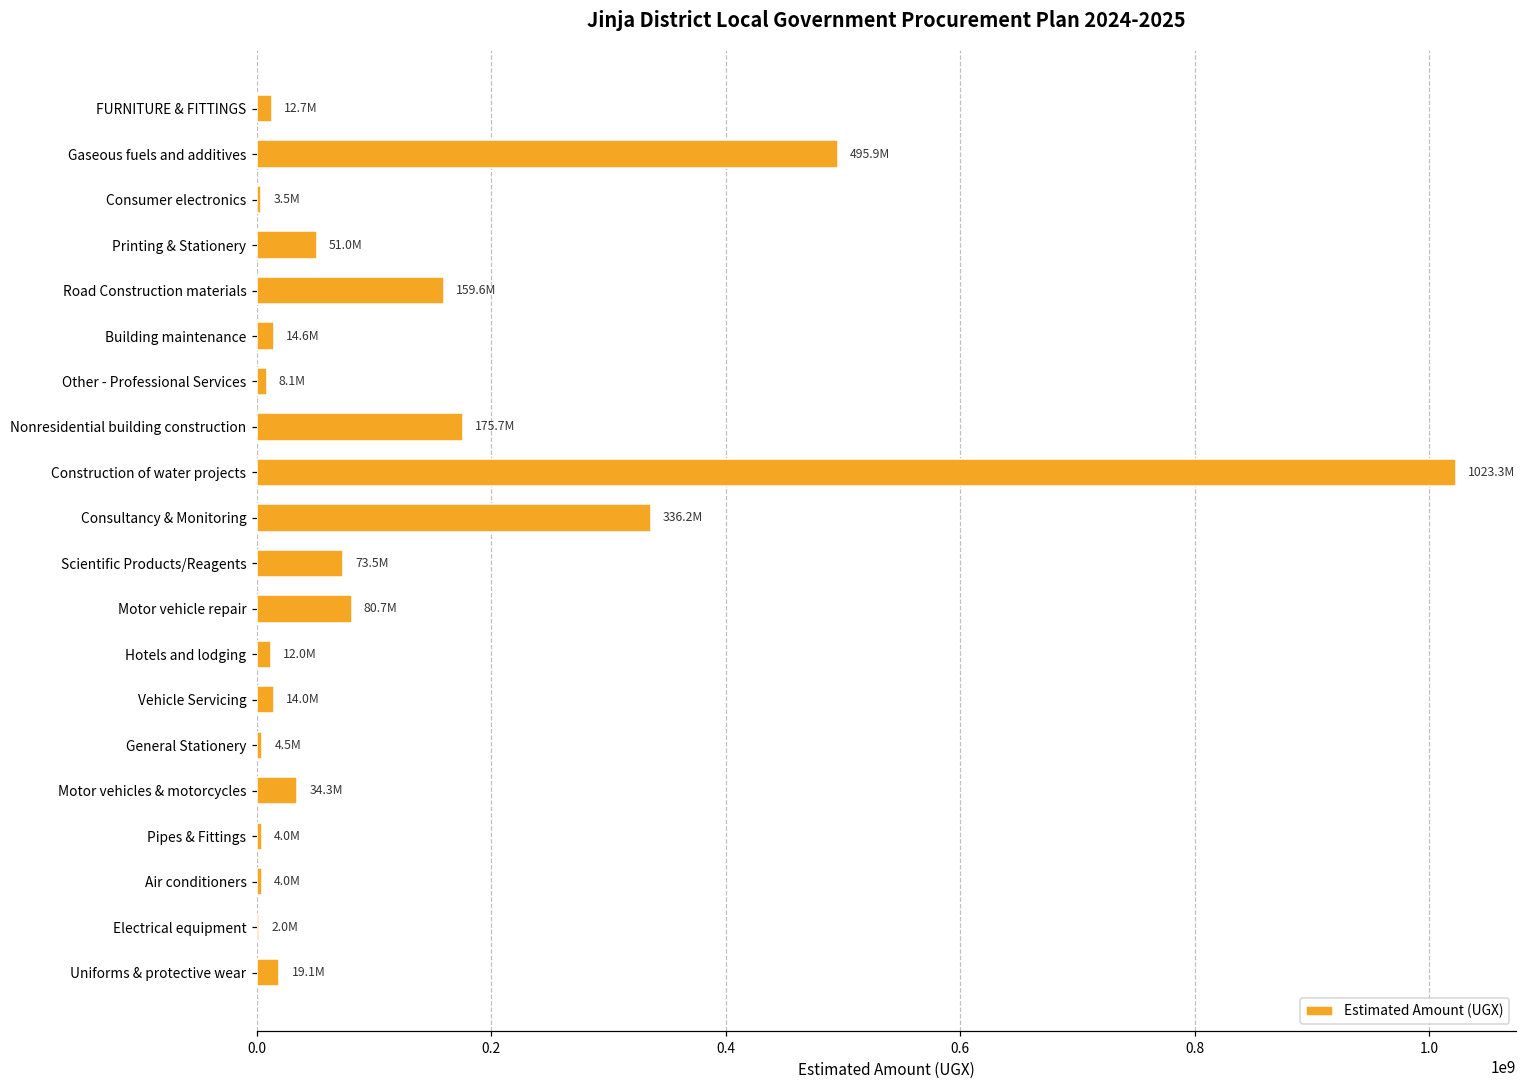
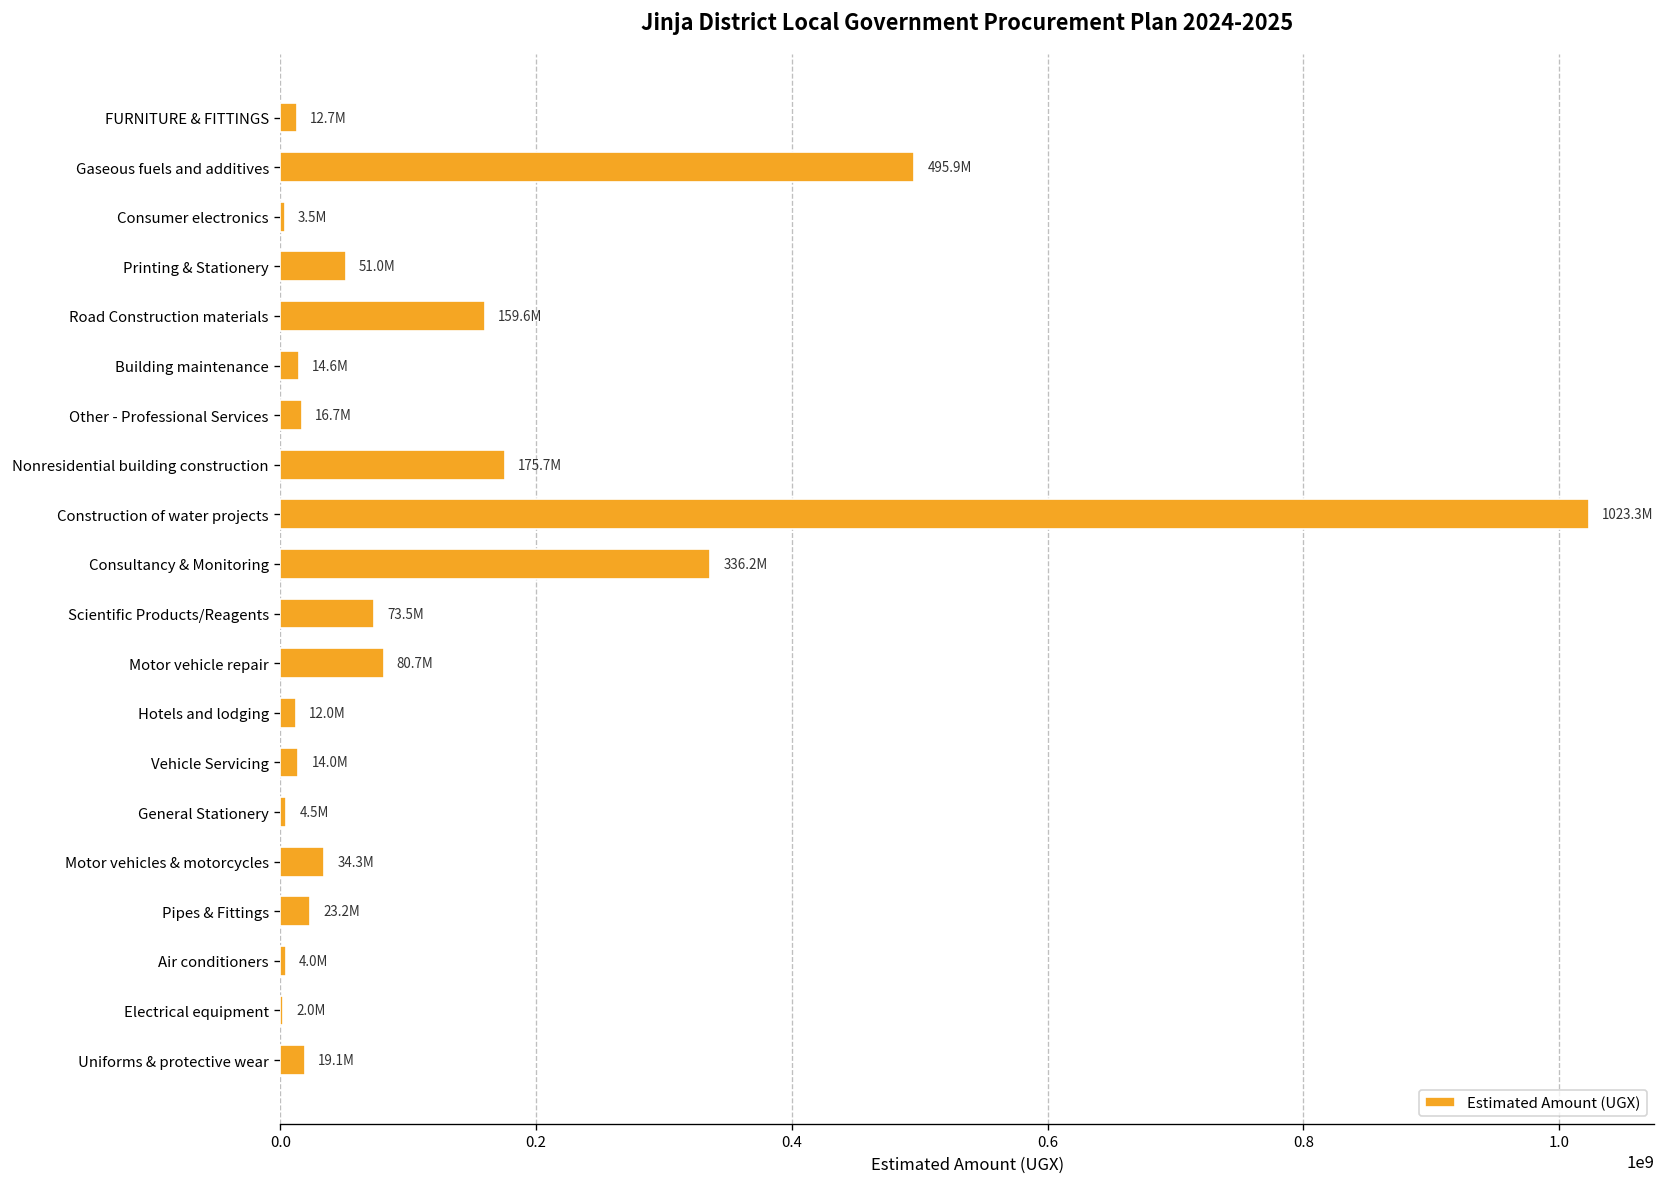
Other - Professional Services: 8.1M -> 16.7M
Pipes & Fittings: 4.0M -> 23.2M
